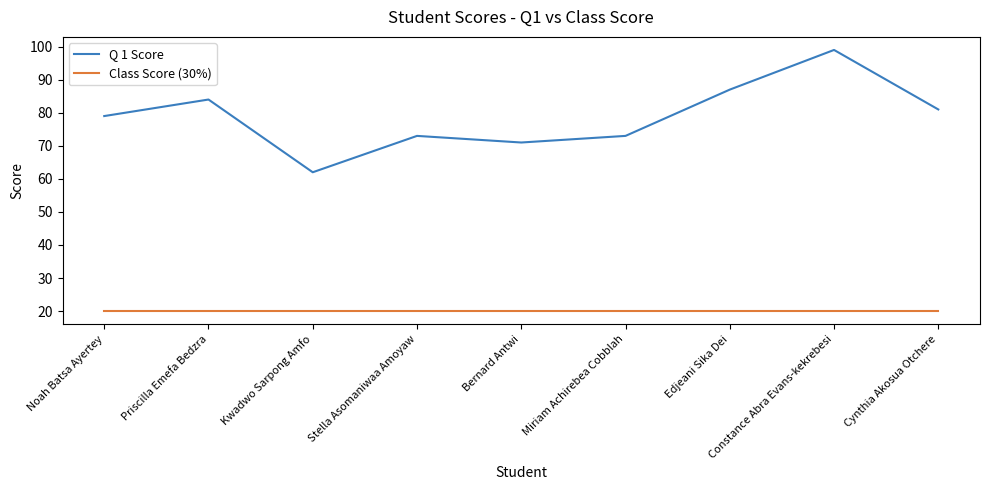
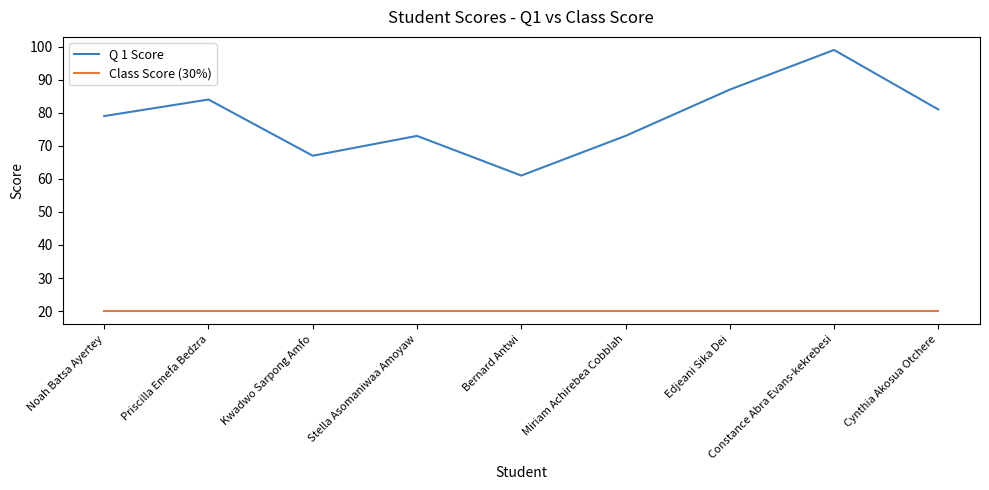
Q 1 Score, Kwadwo Sarpong Amfo: 62 -> 67
Q 1 Score, Bernard Antwi: 71 -> 61
